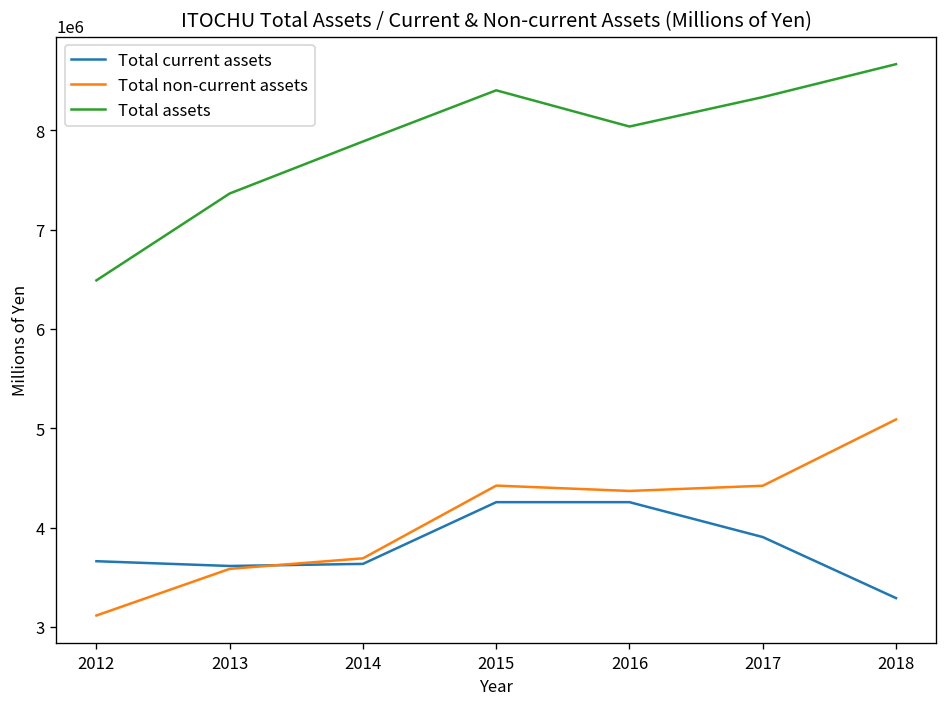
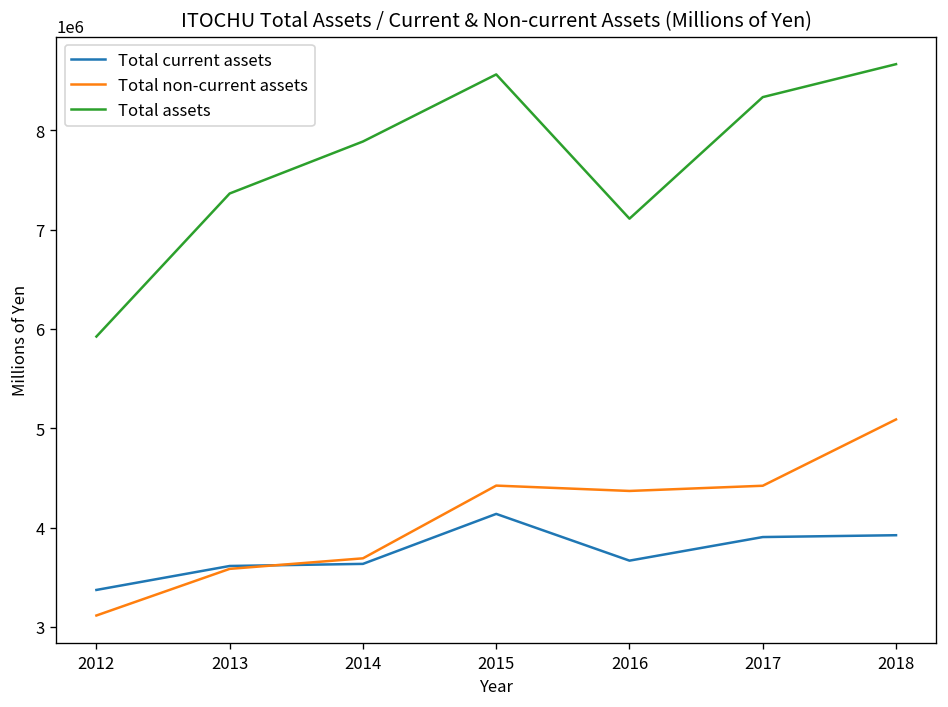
Total current assets, 2012: 3700000 -> 3400000
Total assets, 2012: 6500000 -> 5900000
Total current assets, 2015: 4300000 -> 4100000
Total assets, 2015: 8400000 -> 8600000
Total current assets, 2016: 4300000 -> 3700000
Total assets, 2016: 8000000 -> 7100000
Total current assets, 2018: 3300000 -> 3900000
